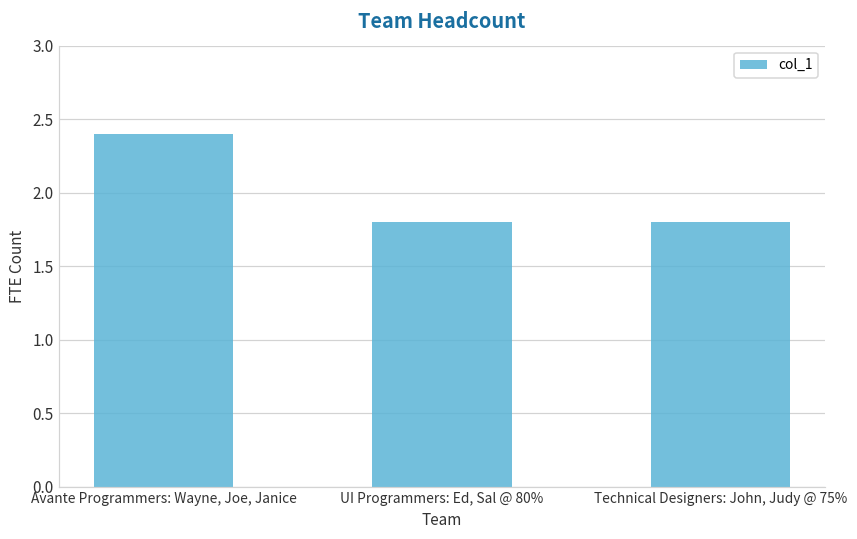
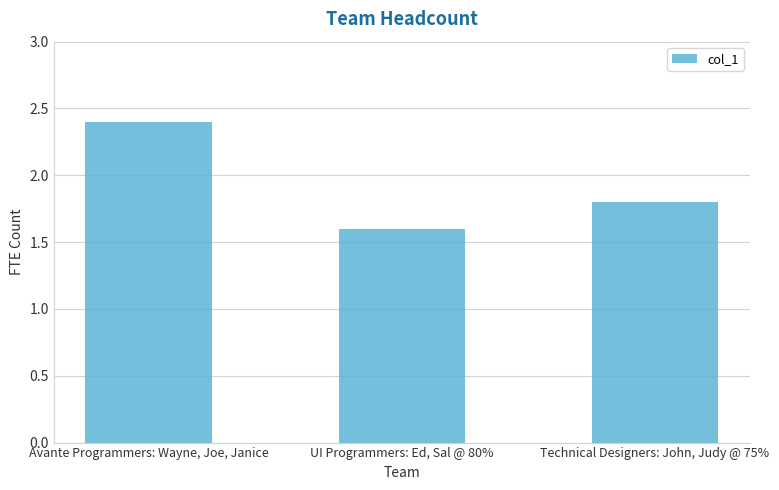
UI Programmers: Ed, Sal @ 80%: 1.8 -> 1.6
